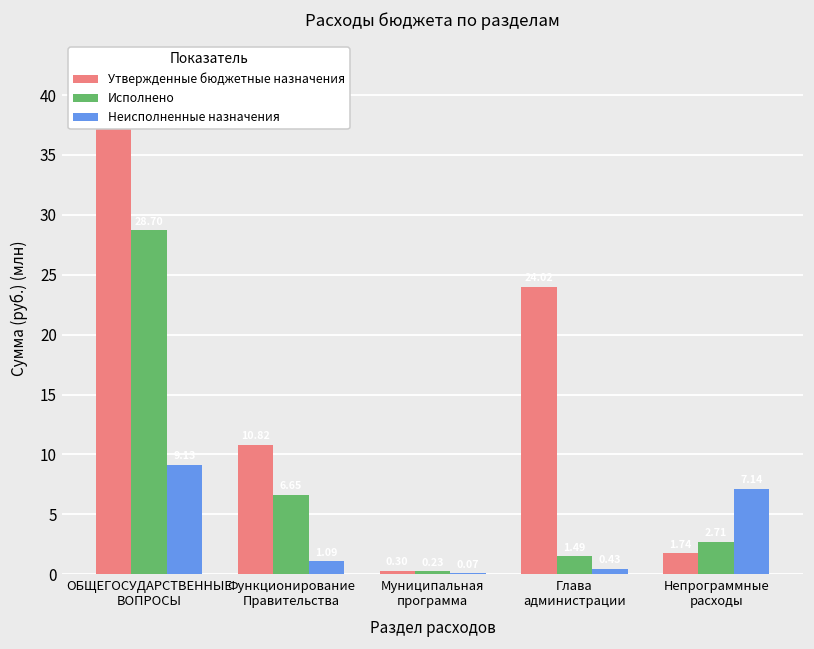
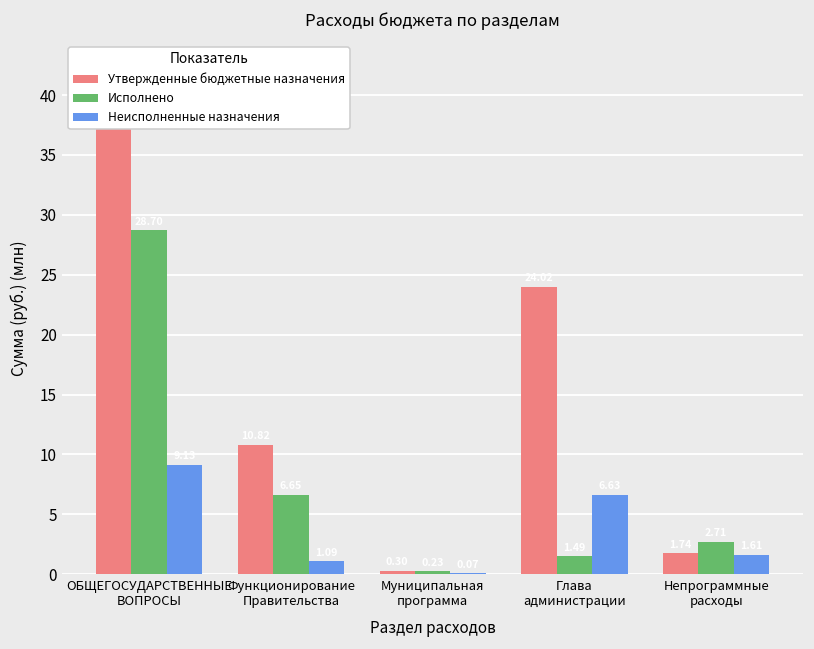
Неисполненные назначения, Глава администрации: 0.4 -> 6.6
Неисполненные назначения, Непрограммные расходы: 7.1 -> 1.6
